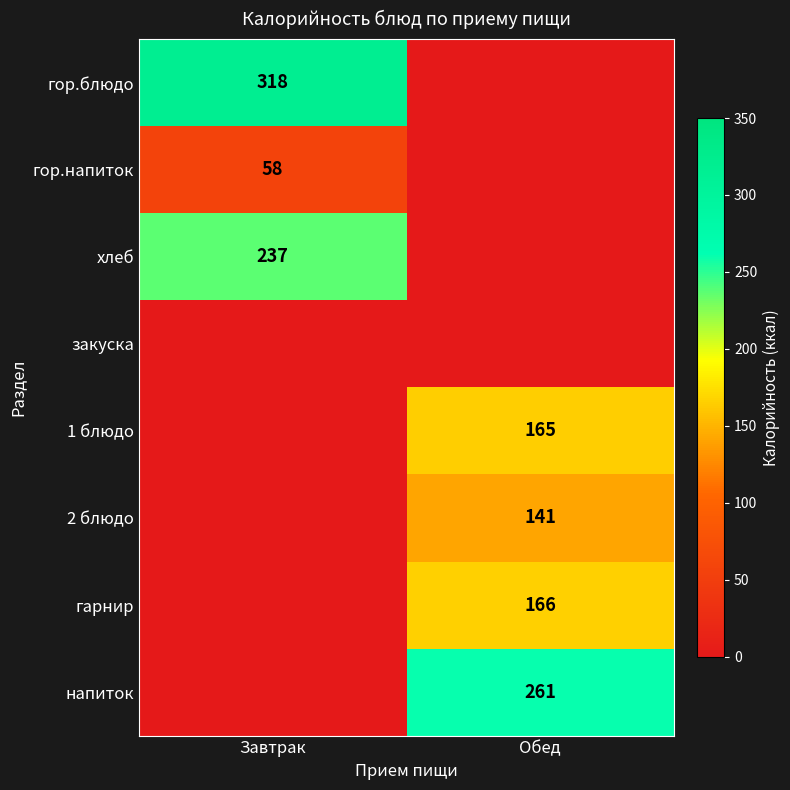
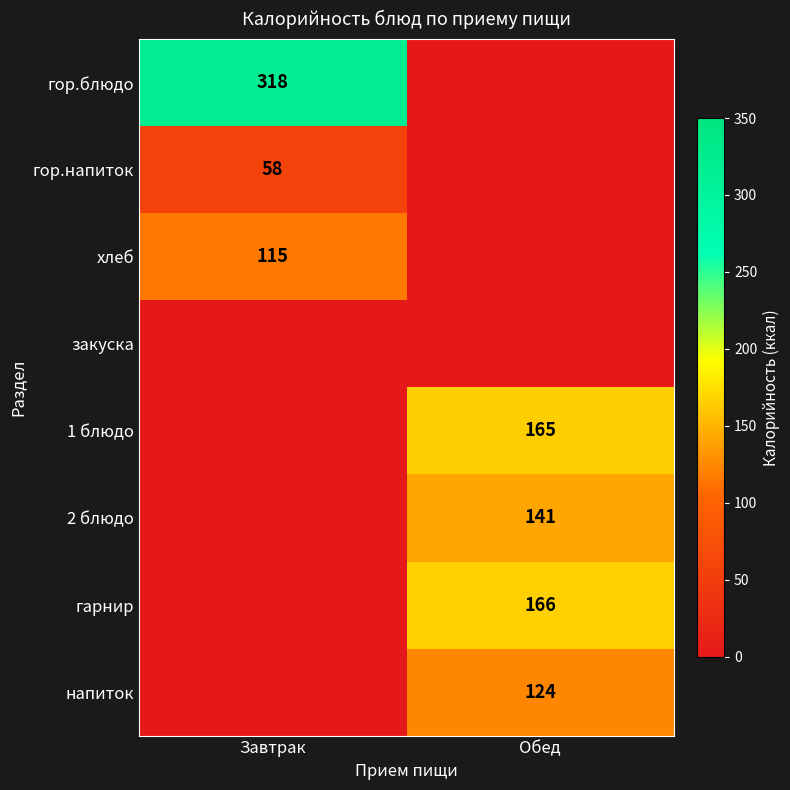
хлеб, Завтрак: 237 -> 115
напиток, Обед: 261 -> 124
